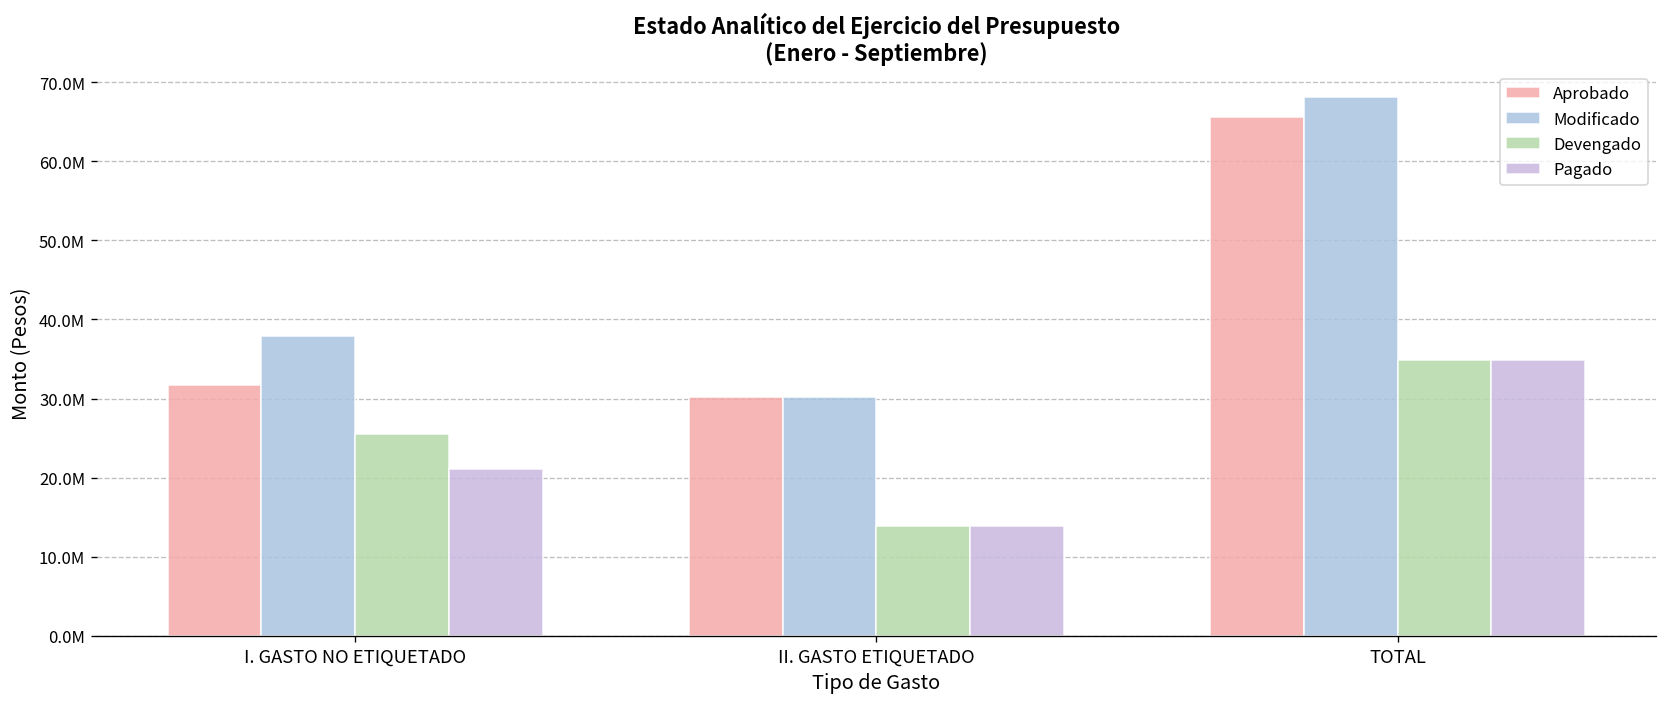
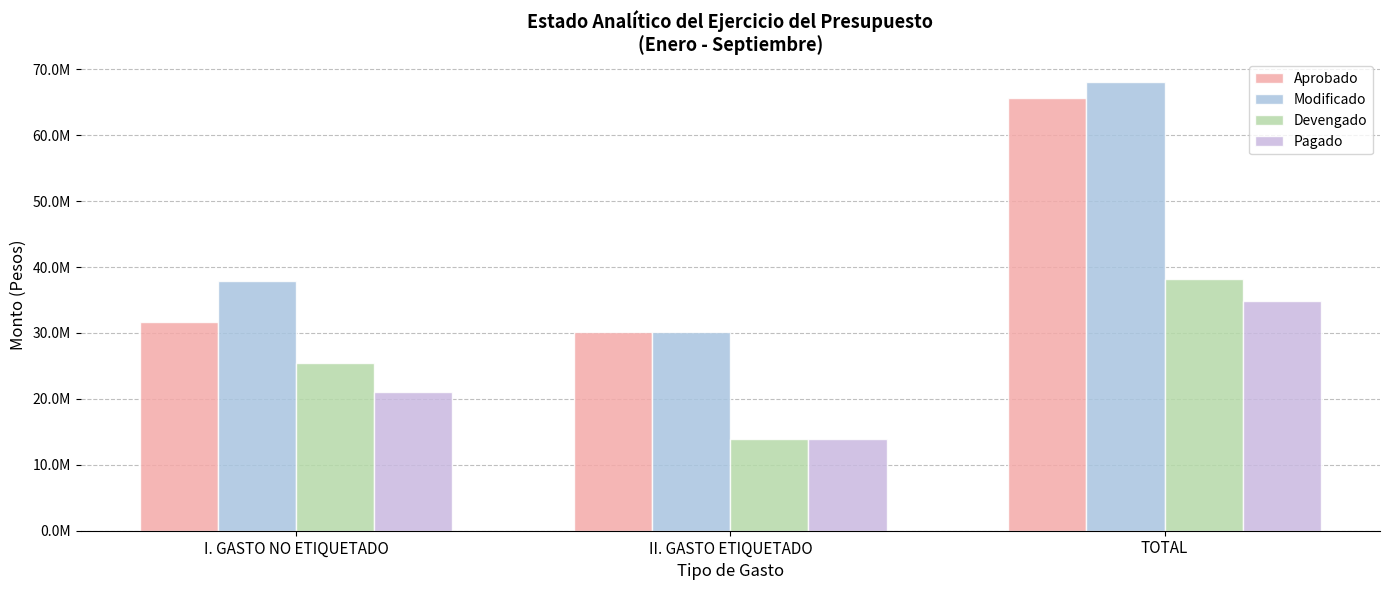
Devengado, TOTAL: 35000000 -> 38000000
